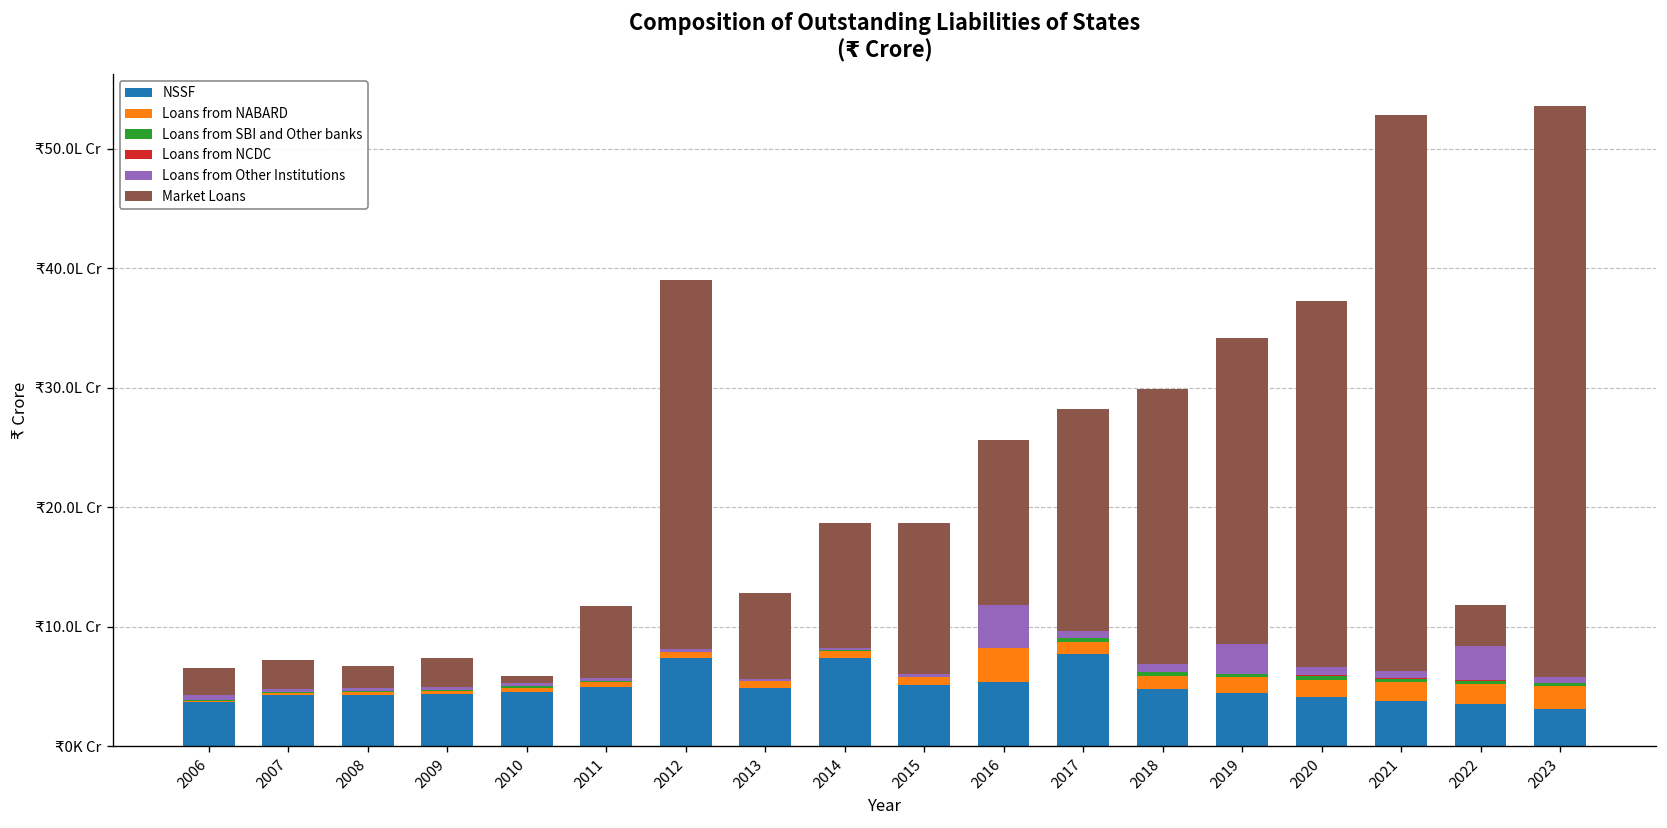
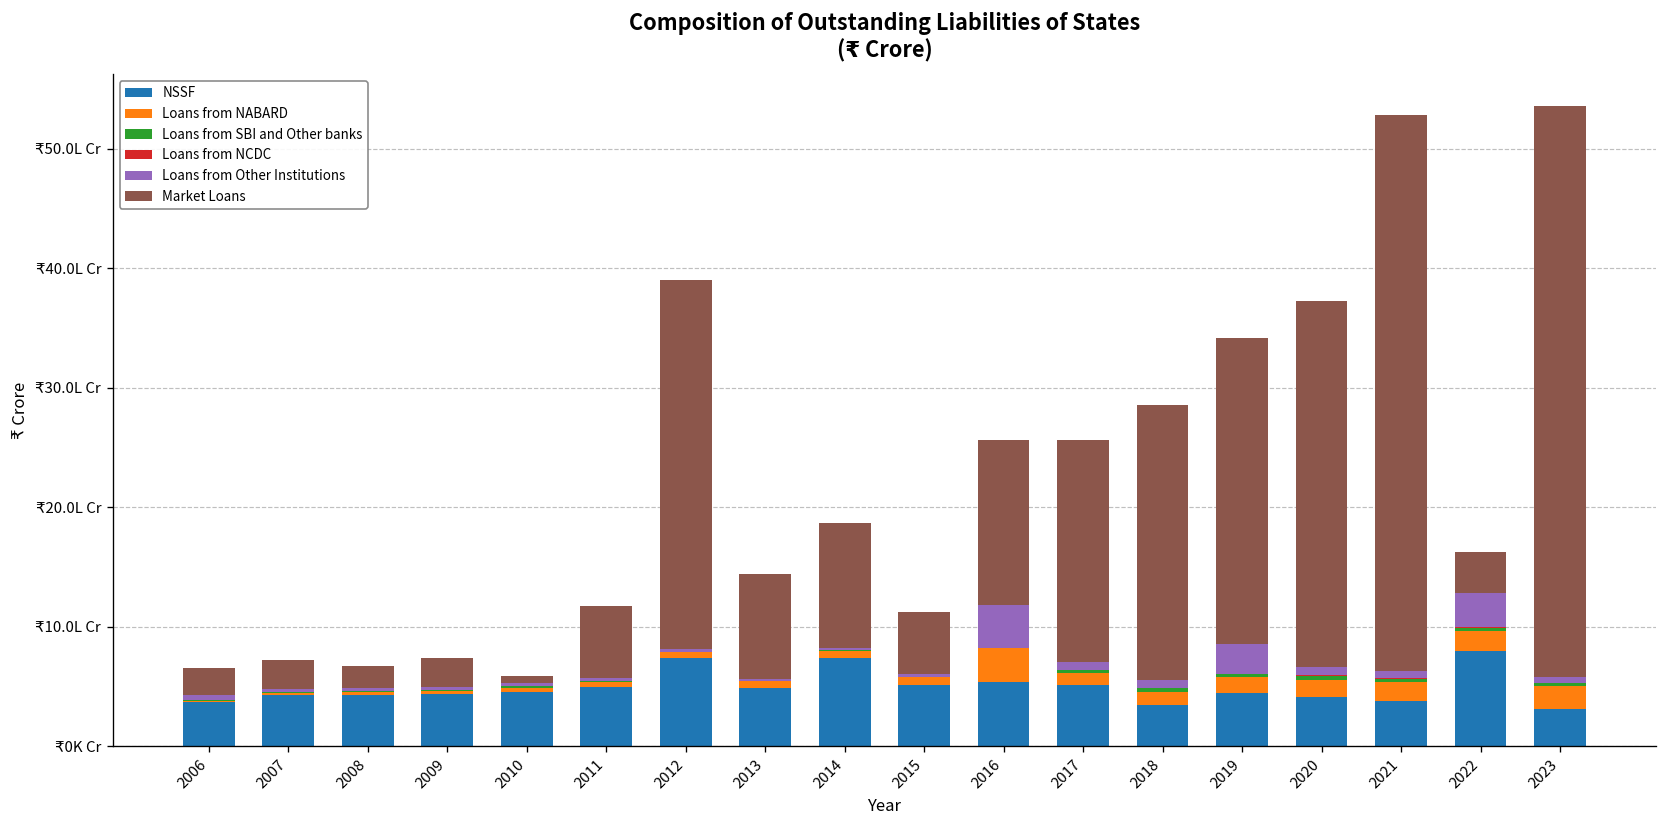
Market Loans, 2013: ₹7L Cr -> ₹9L Cr
Market Loans, 2015: ₹13L Cr -> ₹5L Cr
NSSF, 2017: ₹8L Cr -> ₹5L Cr
NSSF, 2018: ₹5L Cr -> ₹3L Cr
NSSF, 2022: ₹3L Cr -> ₹8L Cr
